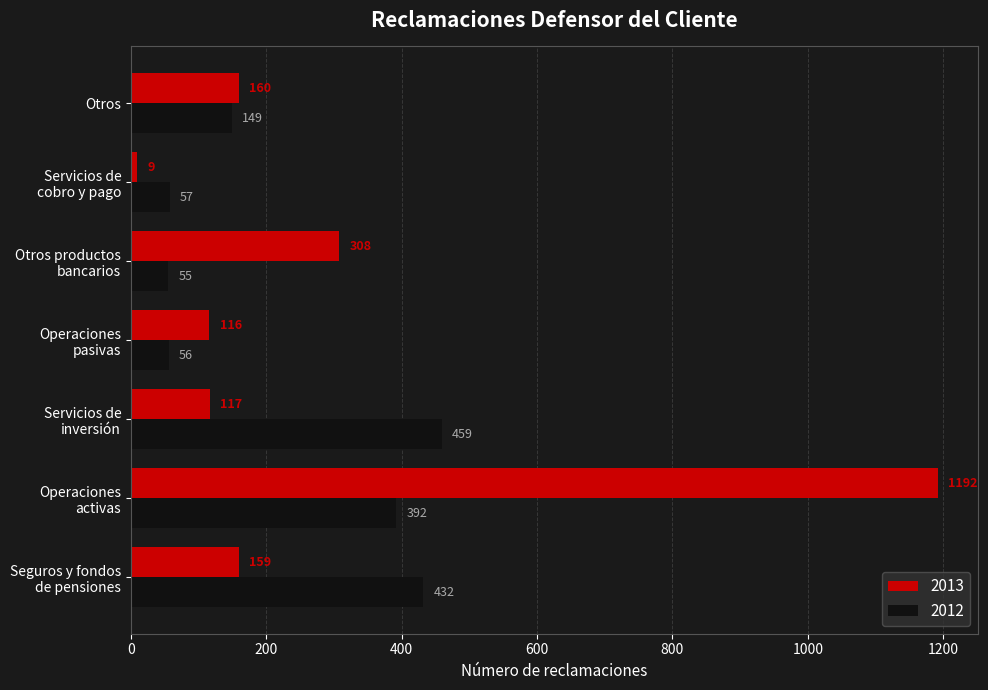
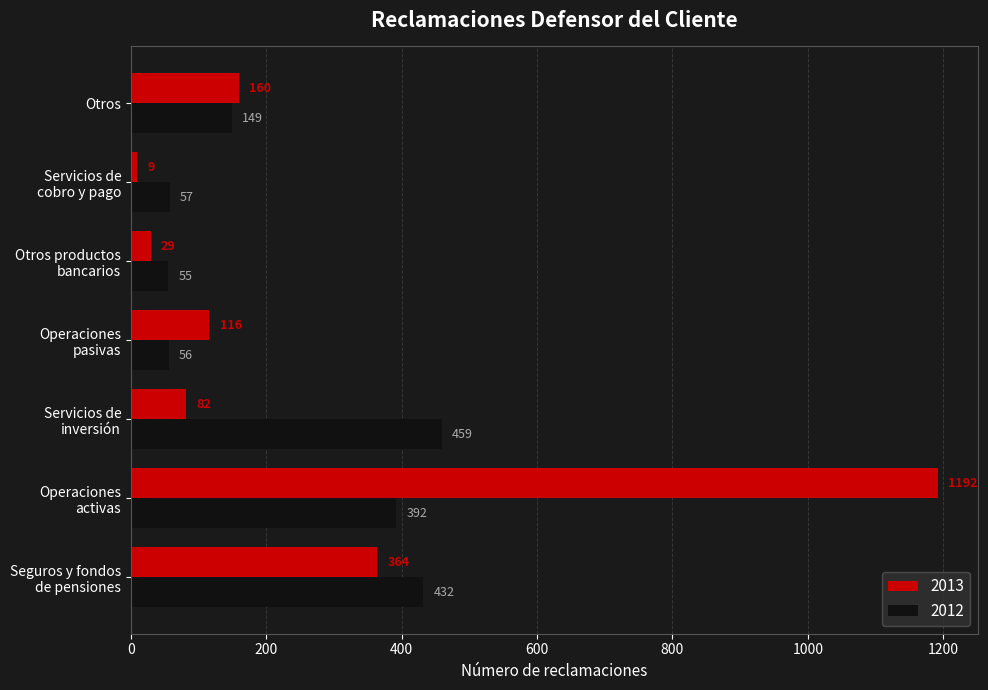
2013, Otros productos bancarios: 308 -> 29
2013, Servicios de inversión: 117 -> 82
2013, Seguros y fondos de pensiones: 159 -> 364
